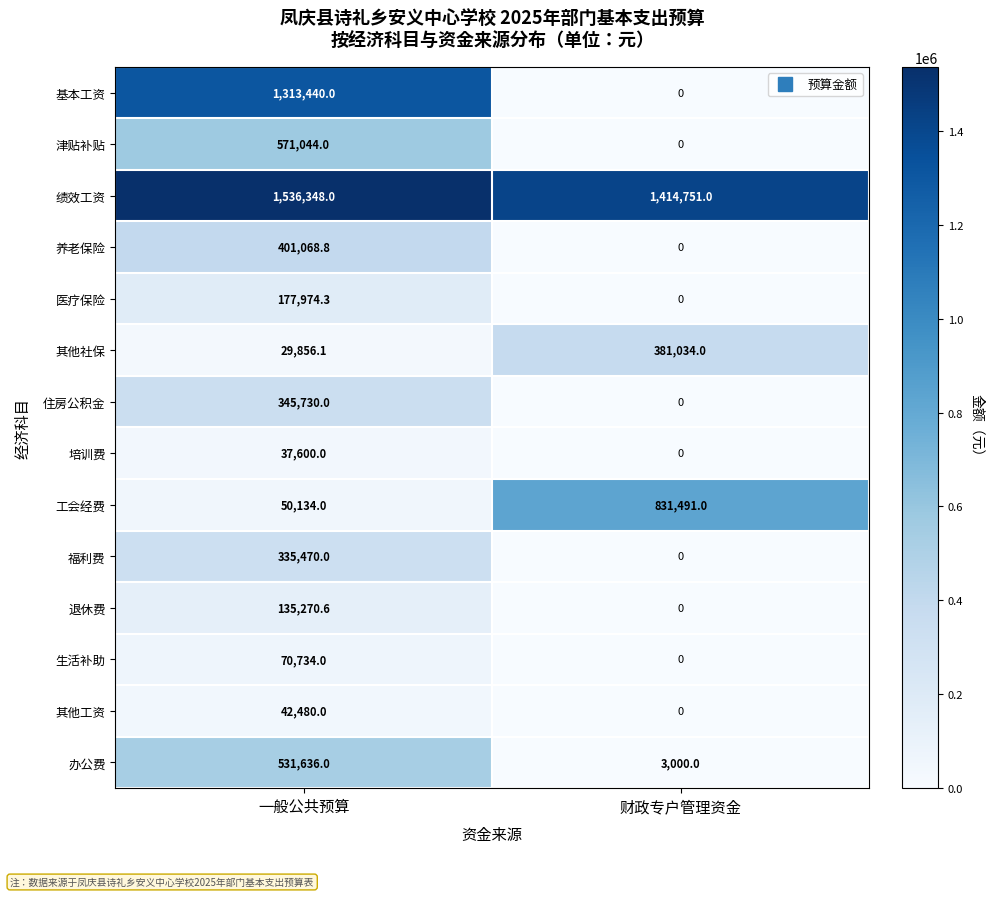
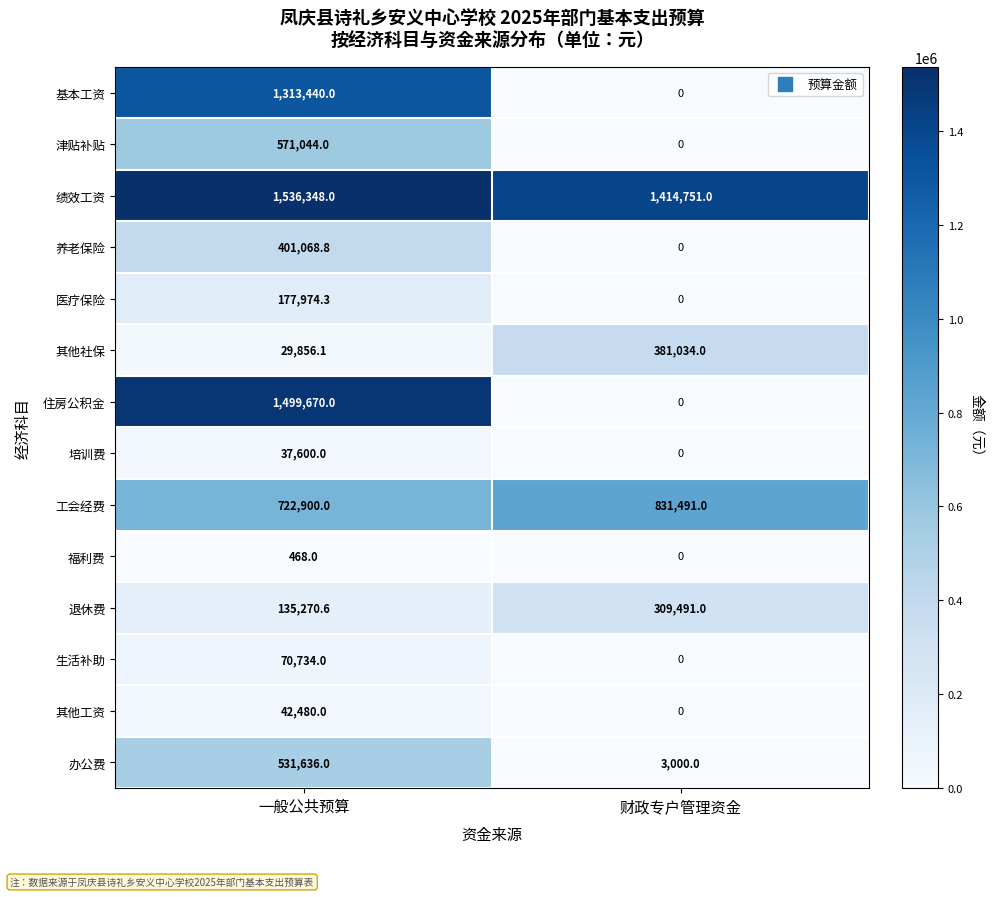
住房公积金, 一般公共预算: 345,730.0 -> 1,499,670.0
工会经费, 一般公共预算: 50,134.0 -> 722,900.0
福利费, 一般公共预算: 335,470.0 -> 468.0
退休费, 财政专户管理资金: 0 -> 309,491.0
